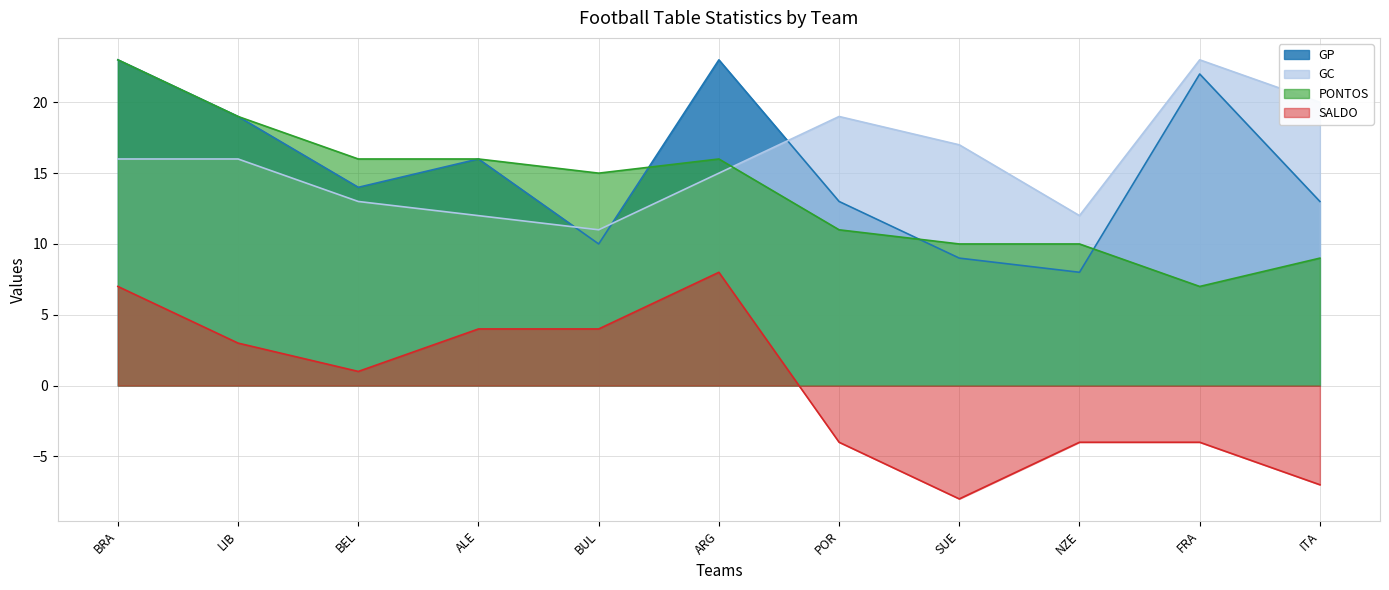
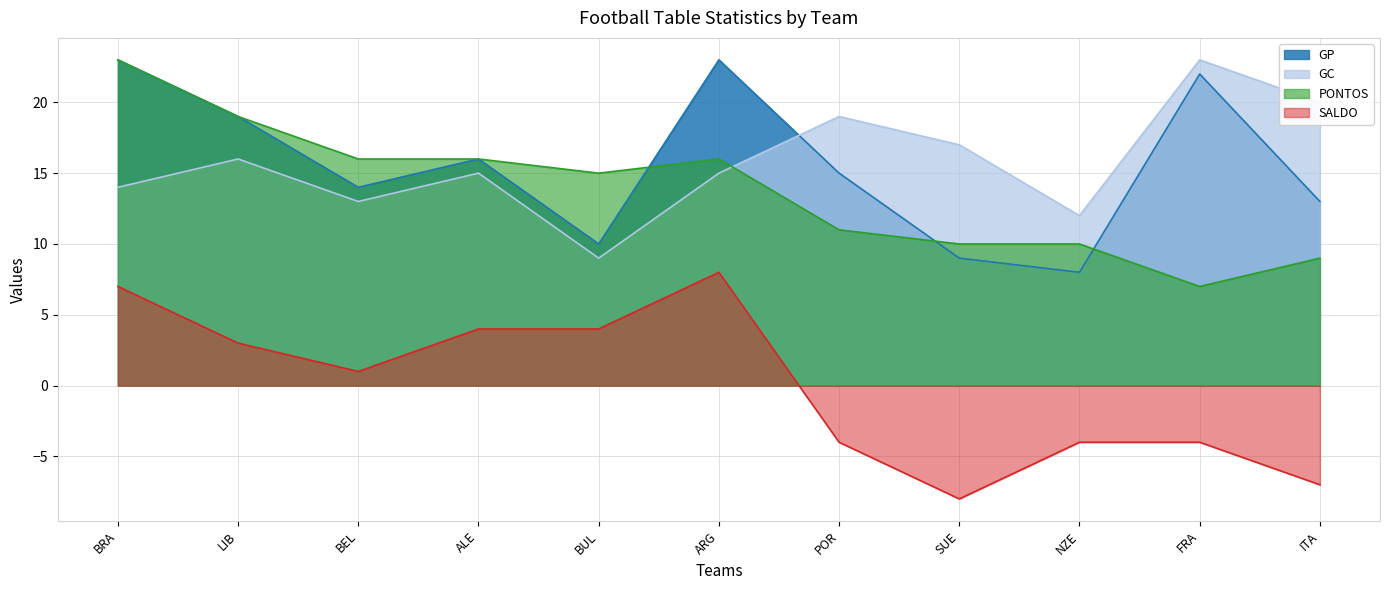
GC, BRA: 16 -> 14
GC, ALE: 12 -> 15
GC, BUL: 11 -> 9
GP, POR: 13 -> 15
